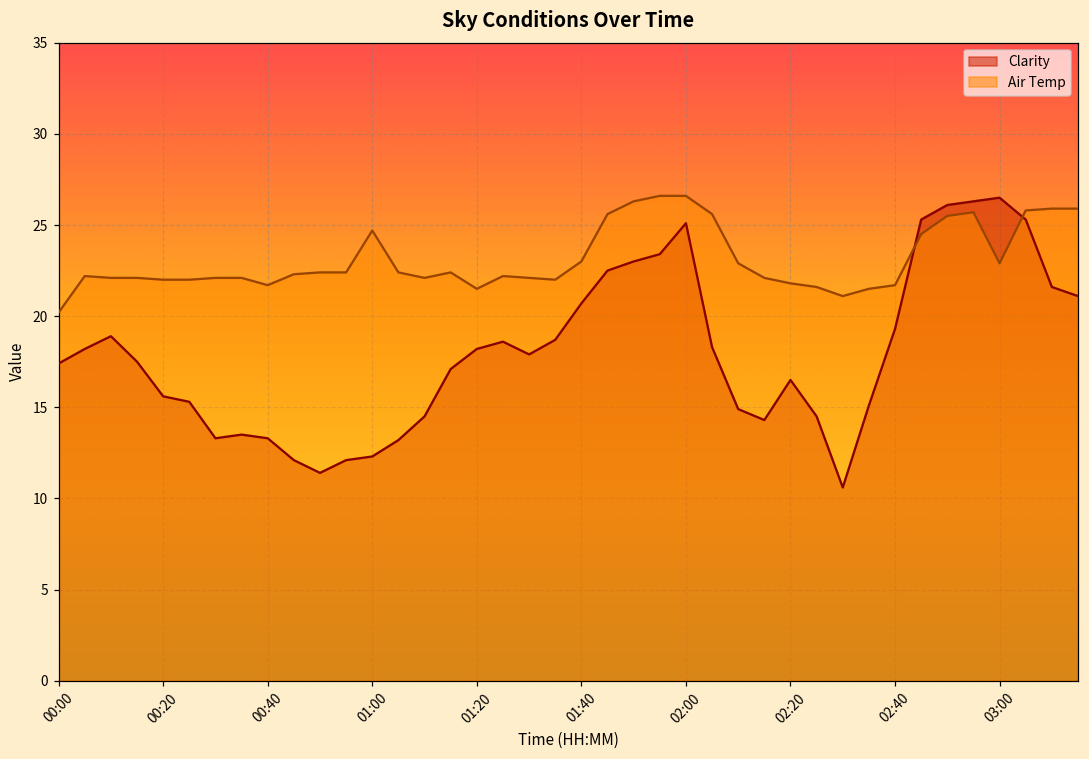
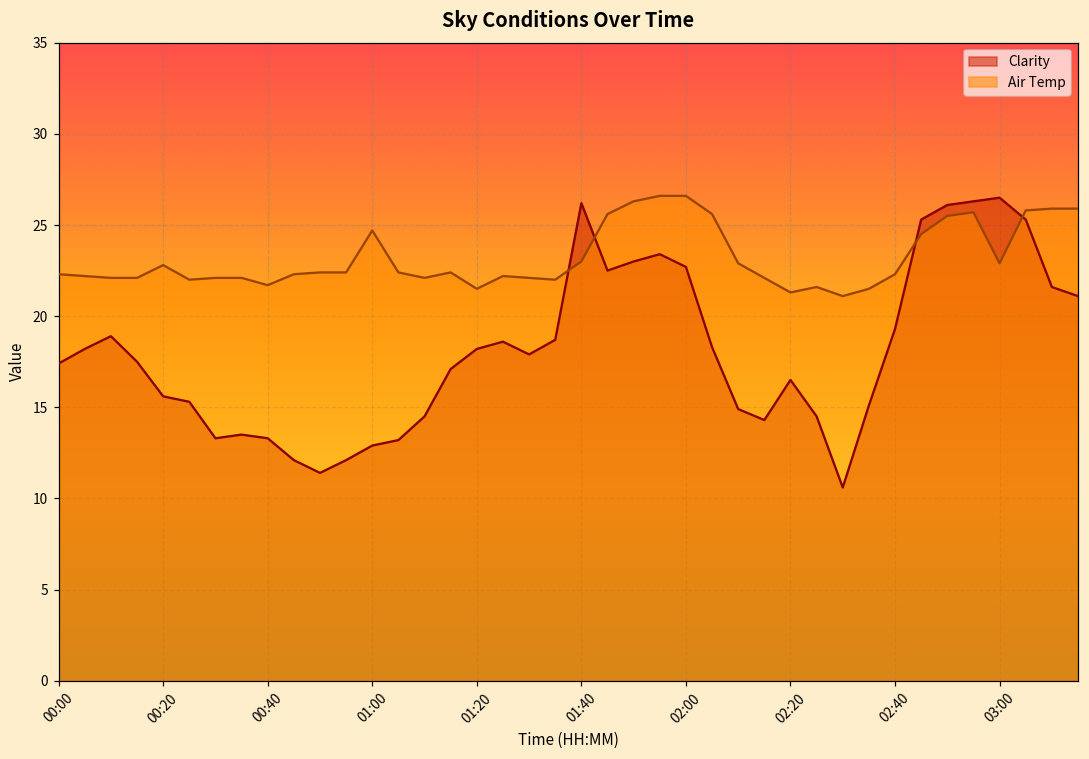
Air Temp, 00:00: 20.2 -> 22.3
Air Temp, 00:20: 22.0 -> 22.8
Clarity, 01:00: 12.3 -> 12.9
Clarity, 01:40: 20.7 -> 26.2
Clarity, 02:00: 25.1 -> 22.7
Air Temp, 02:20: 21.8 -> 21.3
Air Temp, 02:40: 21.7 -> 22.3
